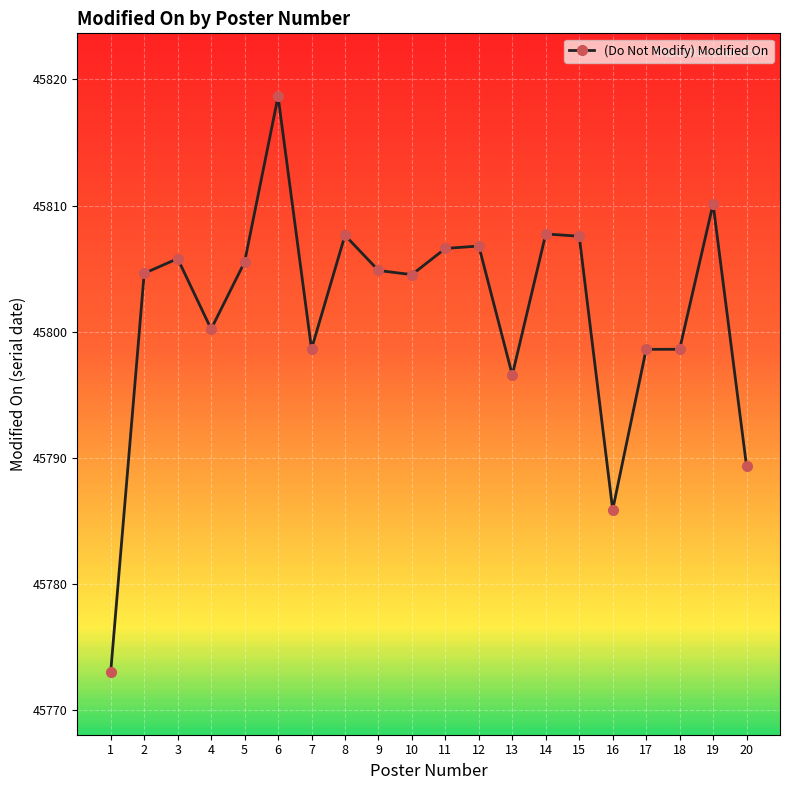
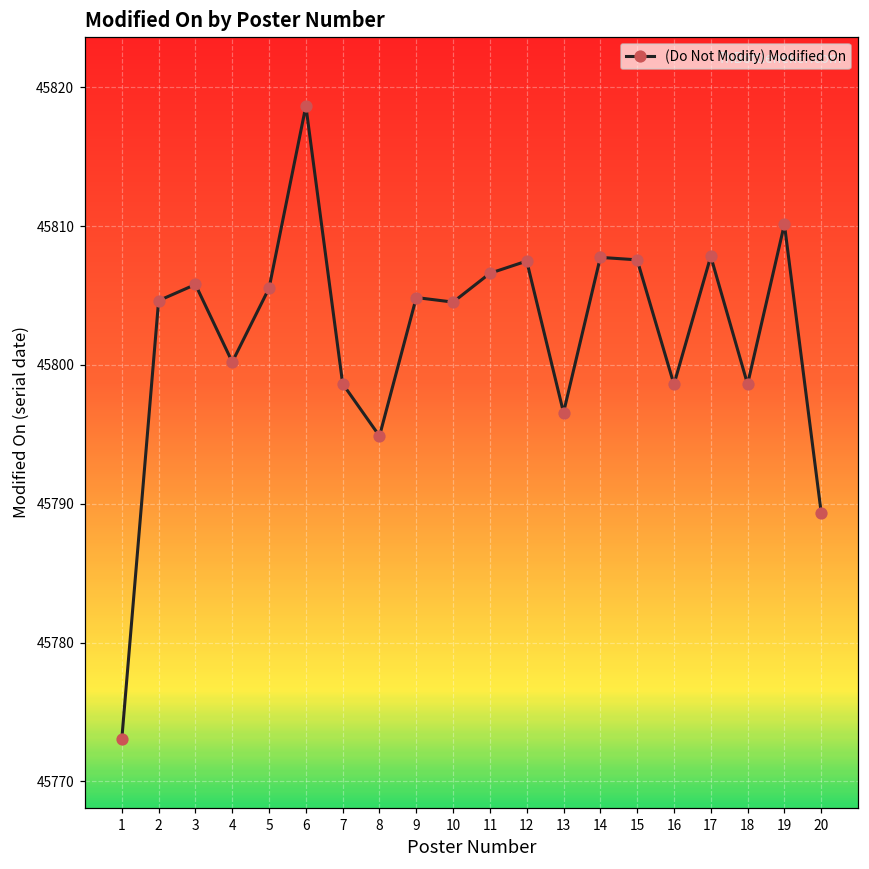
8: 45807.6 -> 45794.9
12: 45806.8 -> 45807.5
16: 45785.9 -> 45798.6
17: 45798.6 -> 45807.8
